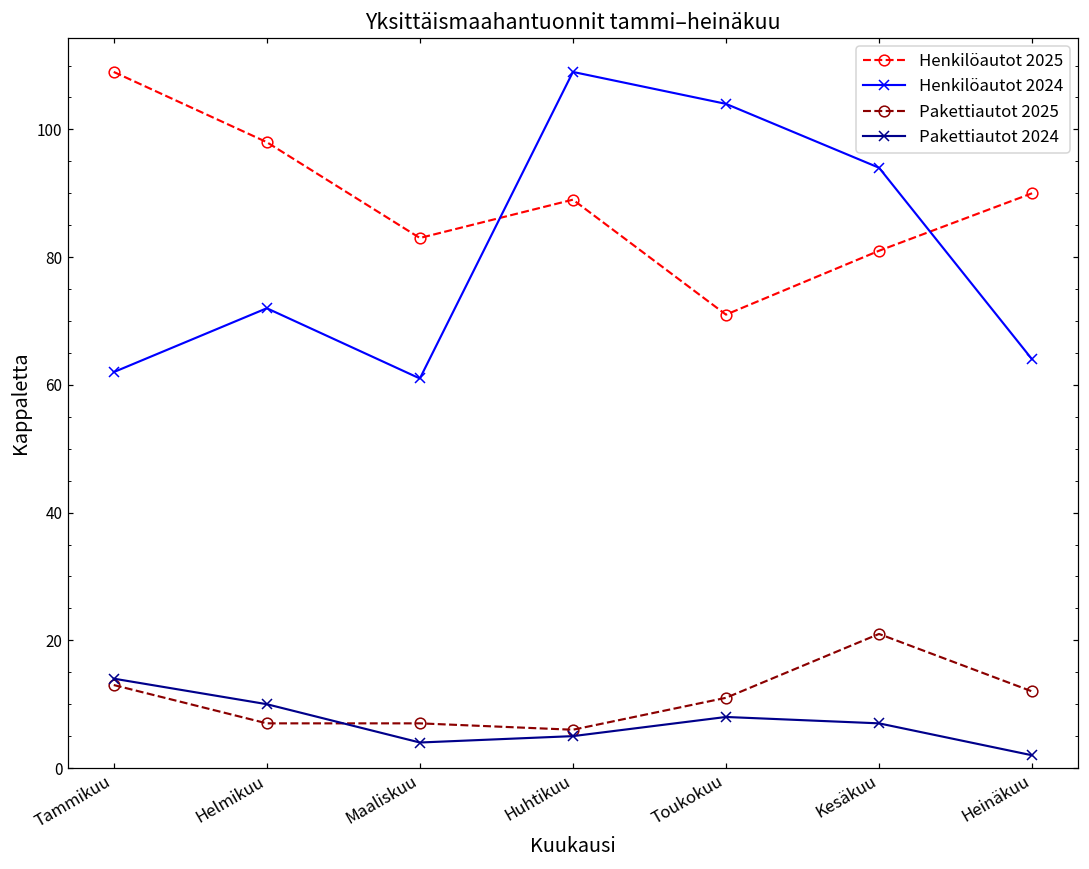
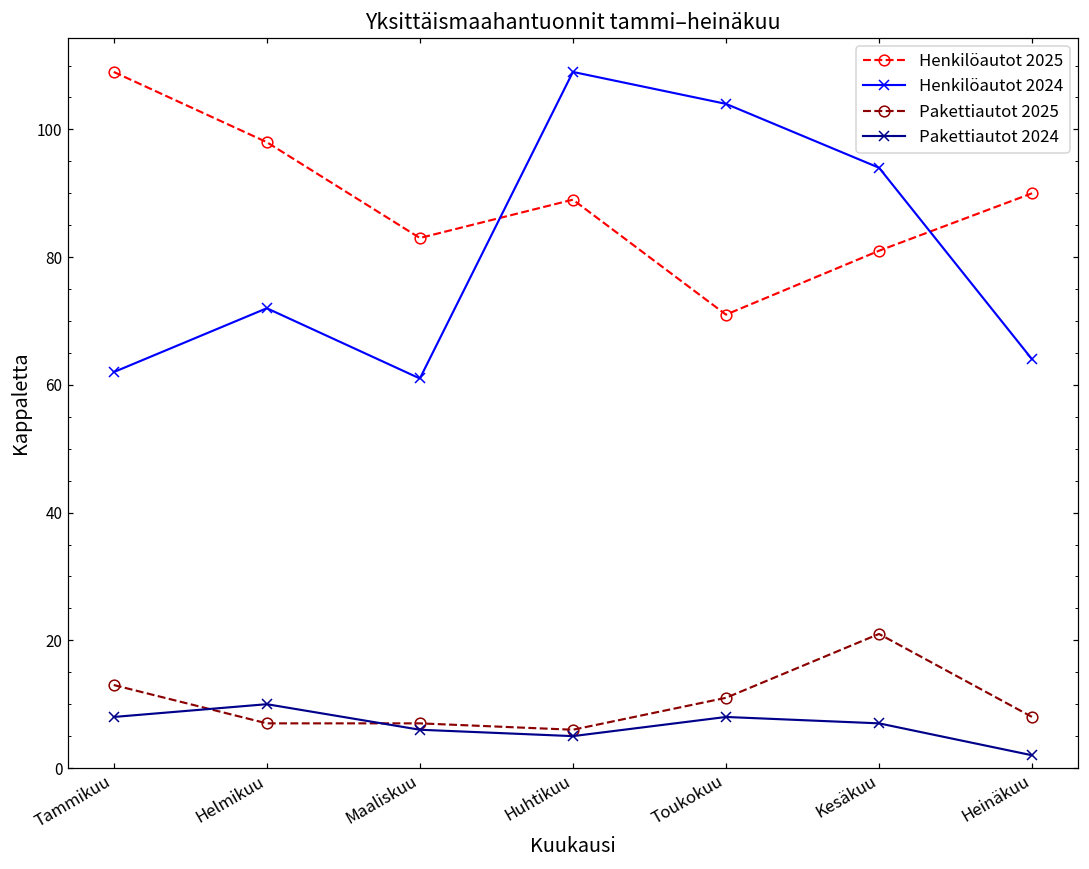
Pakettiautot 2024, Tammikuu: 14 -> 8
Pakettiautot 2024, Maaliskuu: 4 -> 6
Pakettiautot 2025, Heinäkuu: 12 -> 8
